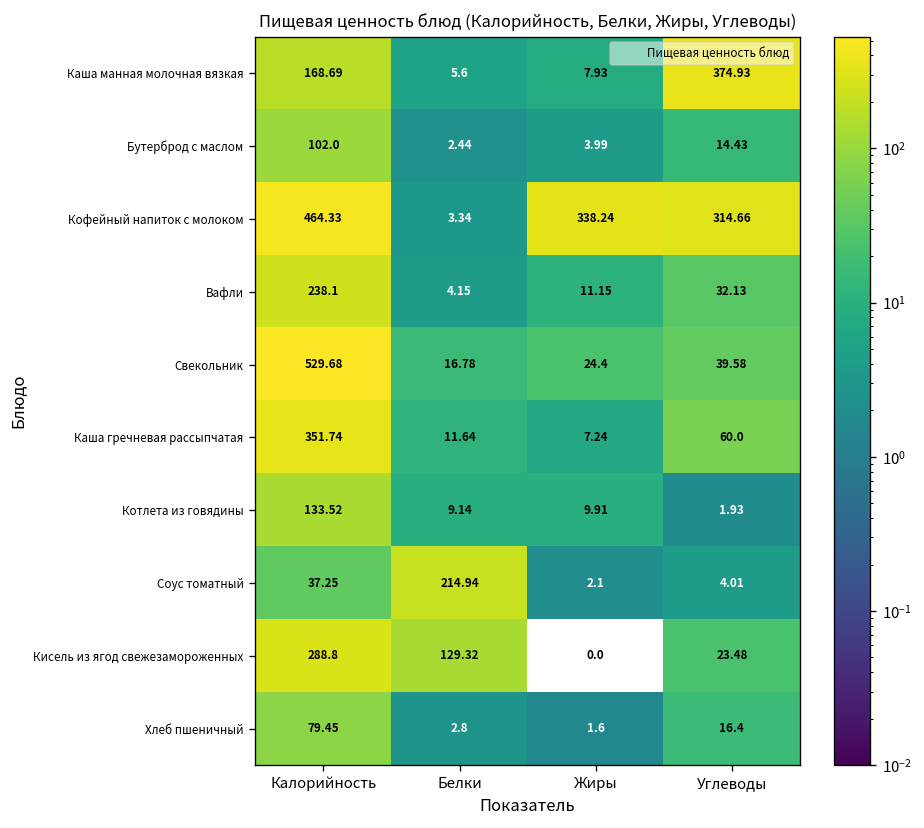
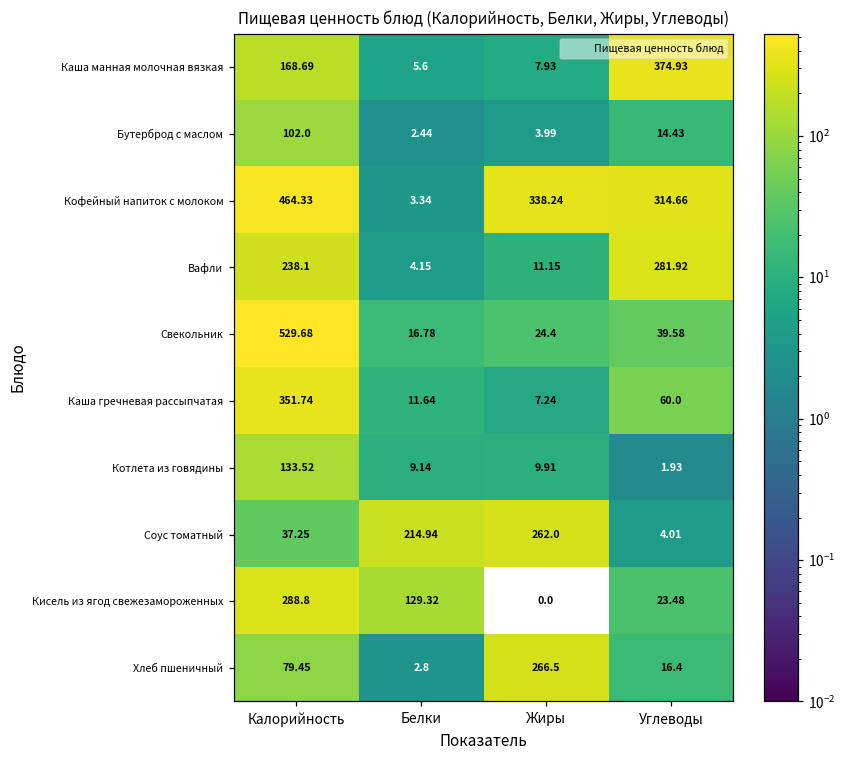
Вафли, Углеводы: 32.13 -> 281.92
Соус томатный, Жиры: 2.1 -> 262.0
Хлеб пшеничный, Жиры: 1.6 -> 266.5
